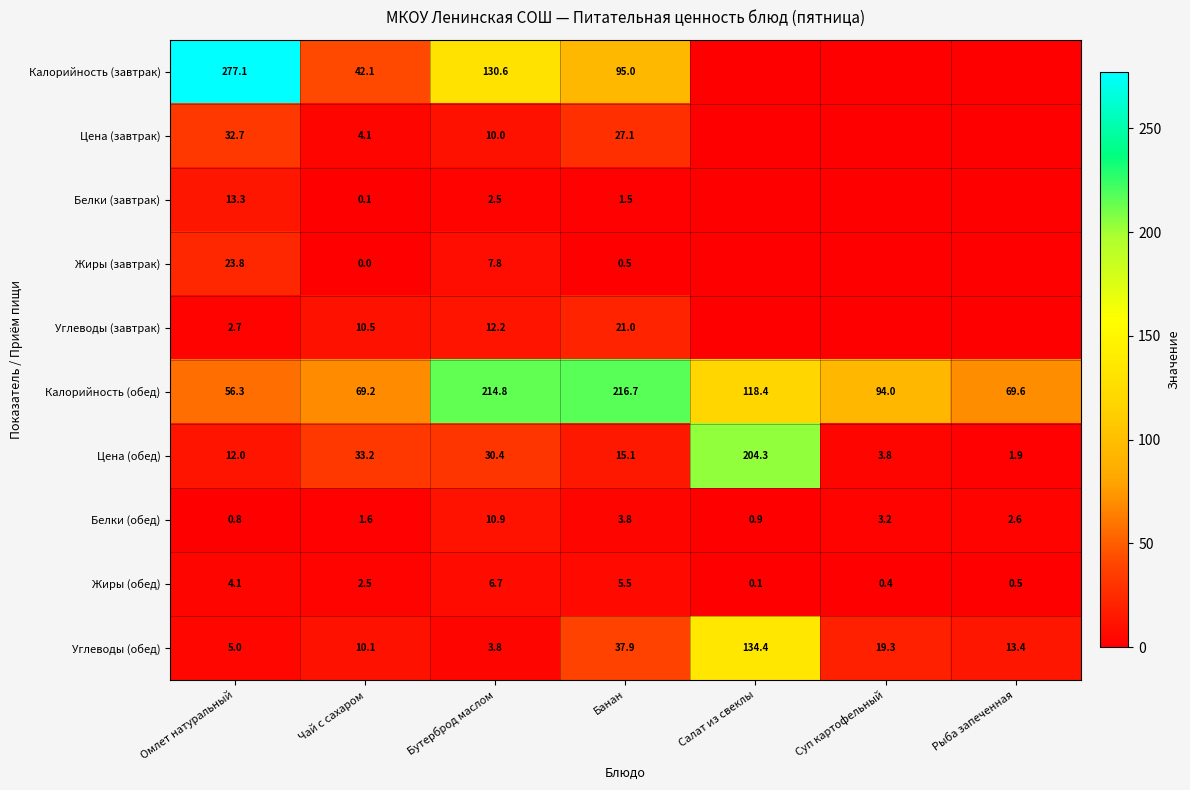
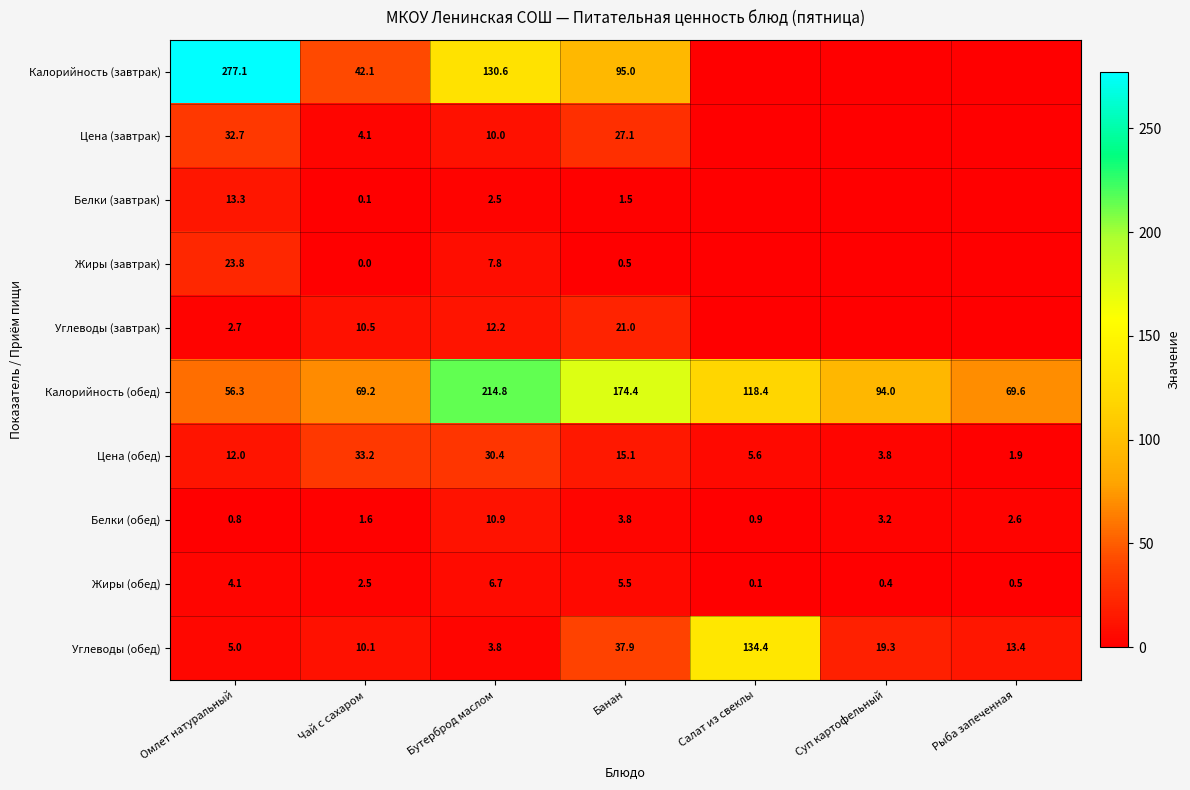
Калорийность (обед), Банан: 216.7 -> 174.4
Цена (обед), Салат из свеклы: 204.3 -> 5.6
